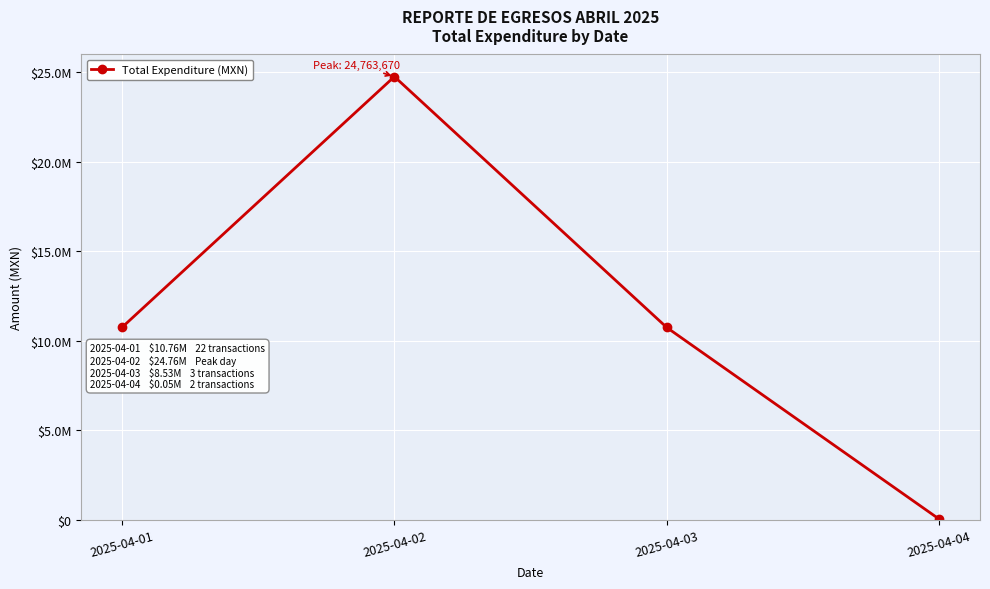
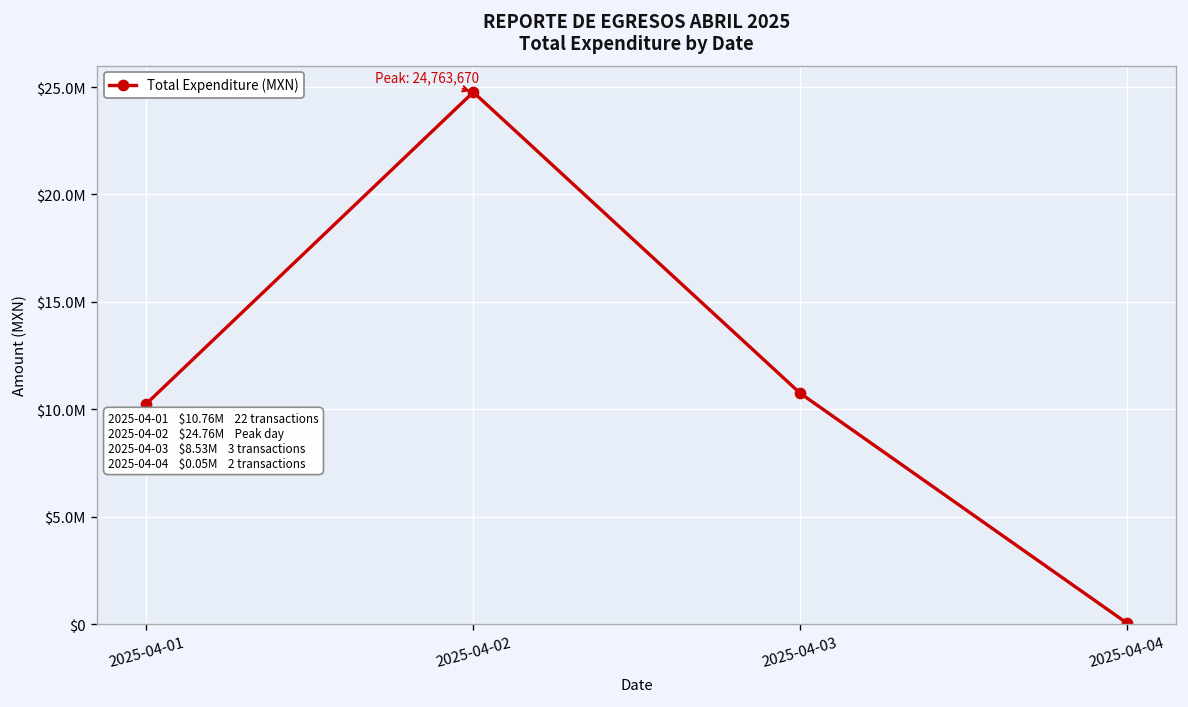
2025-04-01: $10800000 -> $10300000
